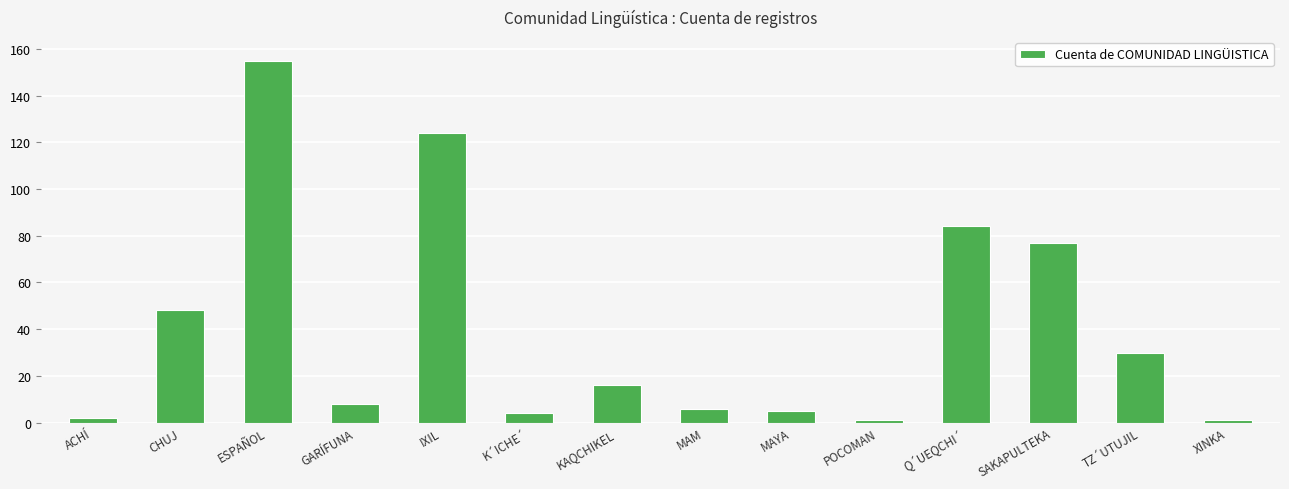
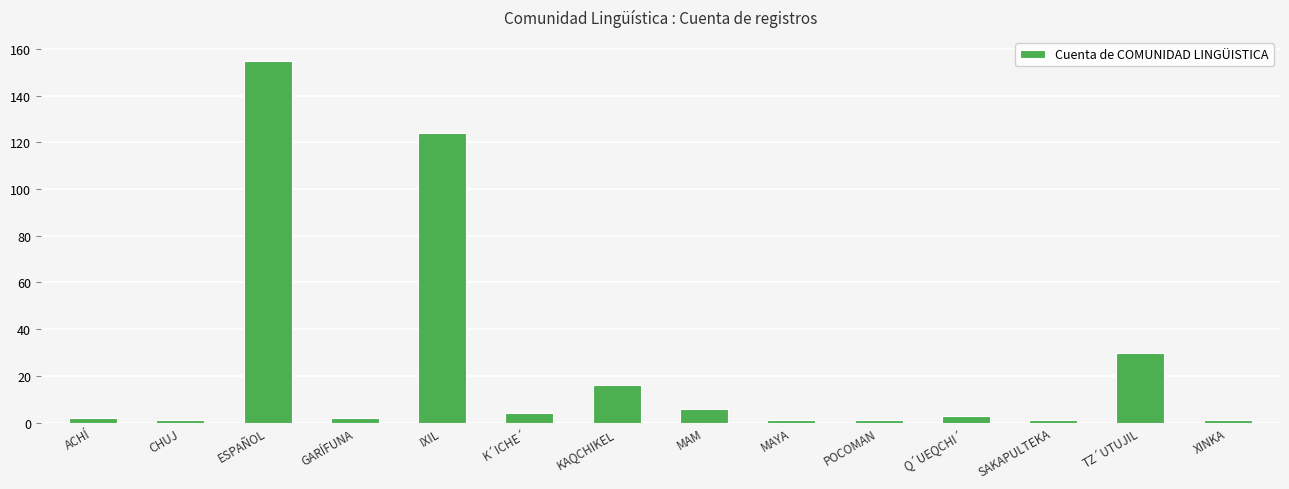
CHUJ: 48 -> 1
GARÍFUNA: 8 -> 2
MAYA: 5 -> 1
Q´UEQCHI´: 84 -> 3
SAKAPULTEKA: 77 -> 1
